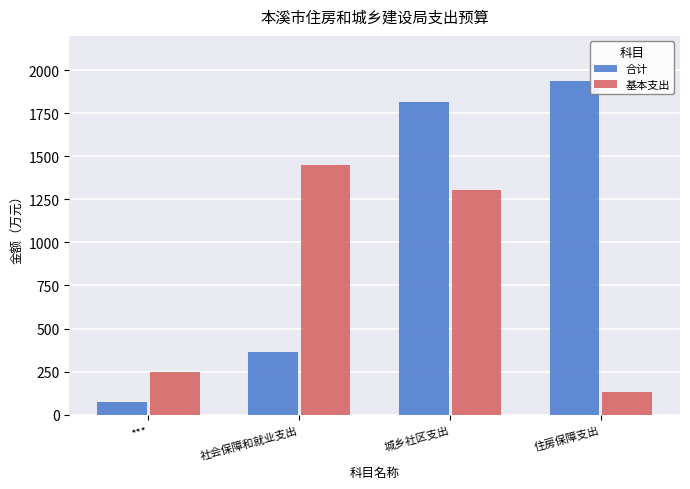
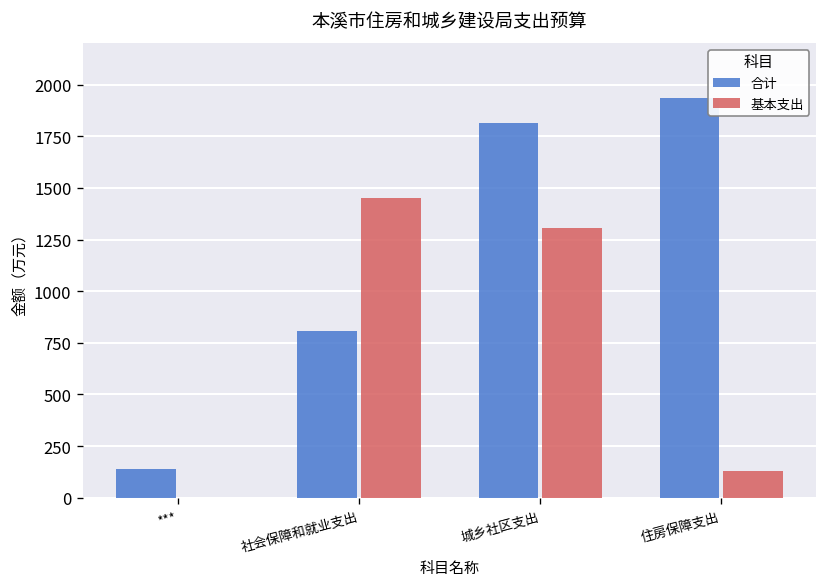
合计, ***: 70 -> 140
基本支出, ***: 250 -> 0
合计, 社会保障和就业支出: 360 -> 810
